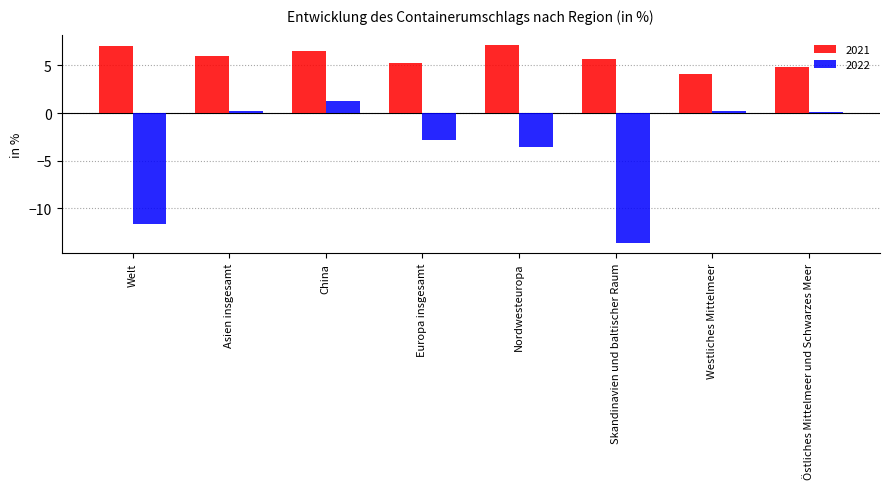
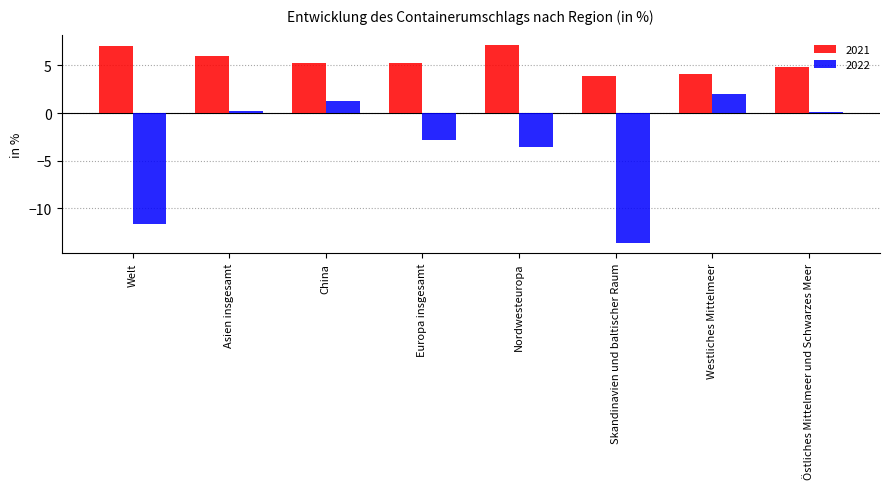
2021, China: 7 -> 5
2021, Skandinavien und baltischer Raum: 6 -> 4
2022, Westliches Mittelmeer: 0 -> 2
